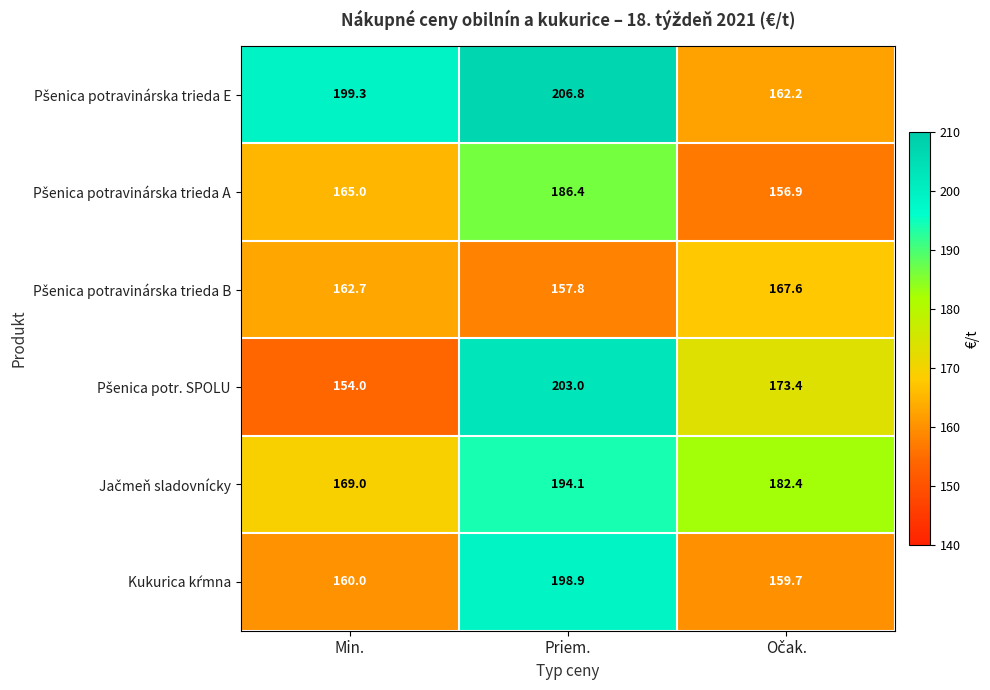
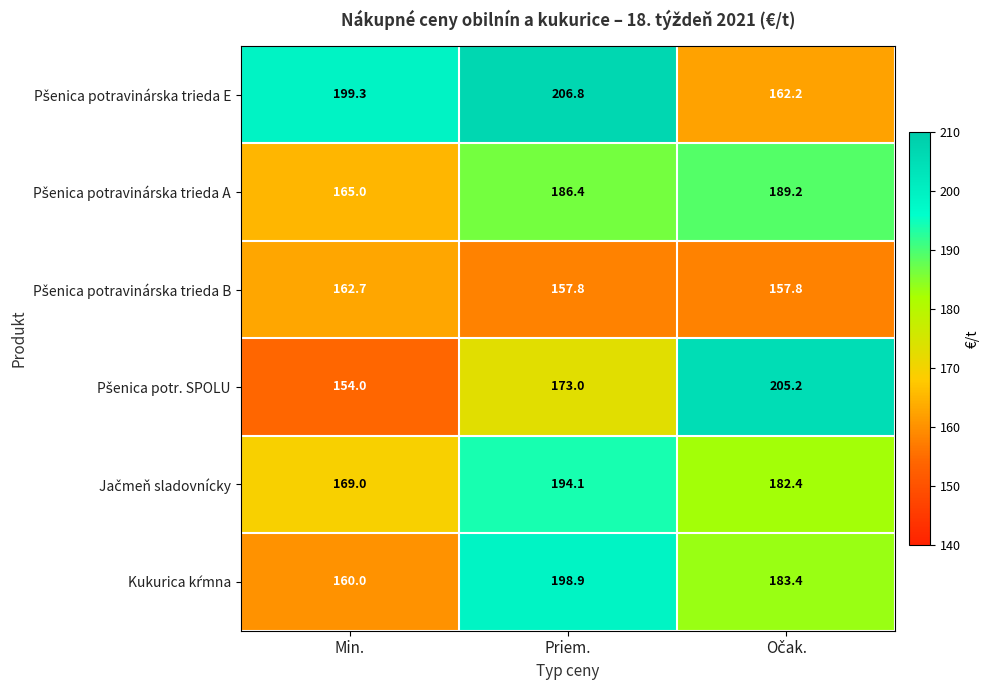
Pšenica potravinárska trieda A, Očak.: 156.9 -> 189.2
Pšenica potravinárska trieda B, Očak.: 167.6 -> 157.8
Pšenica potr. SPOLU, Priem.: 203.0 -> 173.0
Pšenica potr. SPOLU, Očak.: 173.4 -> 205.2
Kukurica kŕmna, Očak.: 159.7 -> 183.4
